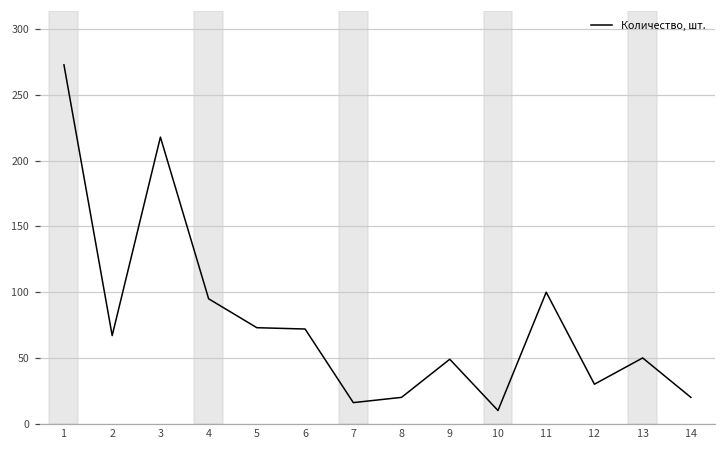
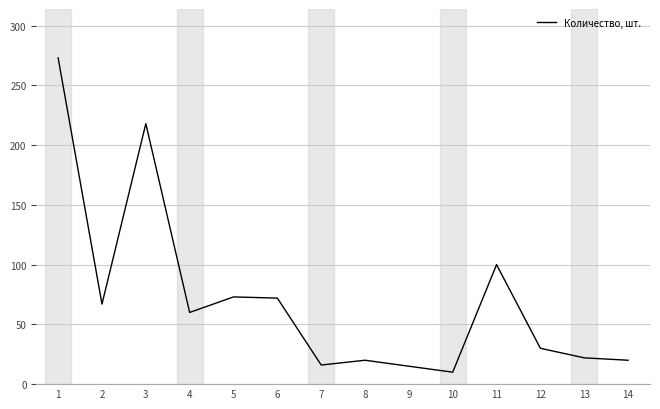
4: 95 -> 60
9: 49 -> 15
13: 50 -> 22
